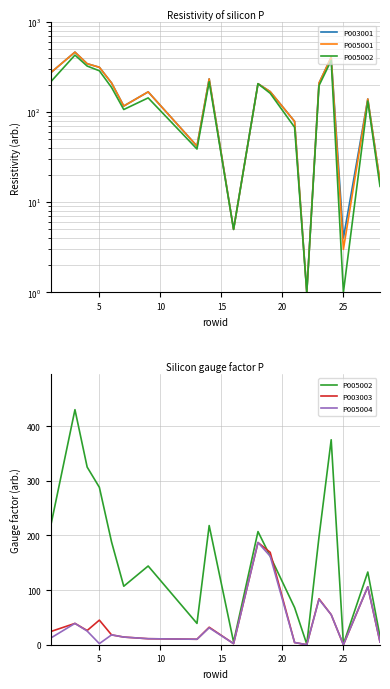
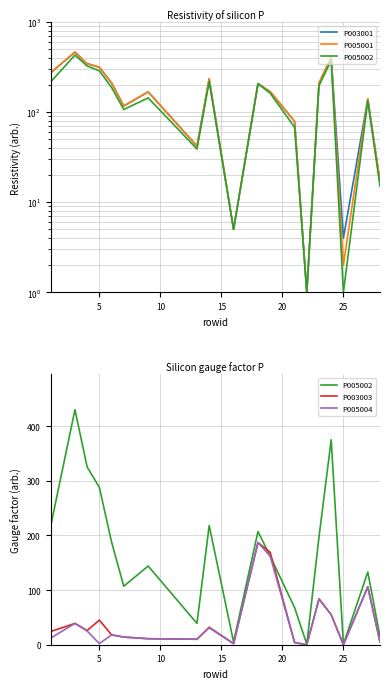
Resistivity of silicon P, P005001, 25: 3 -> 2
